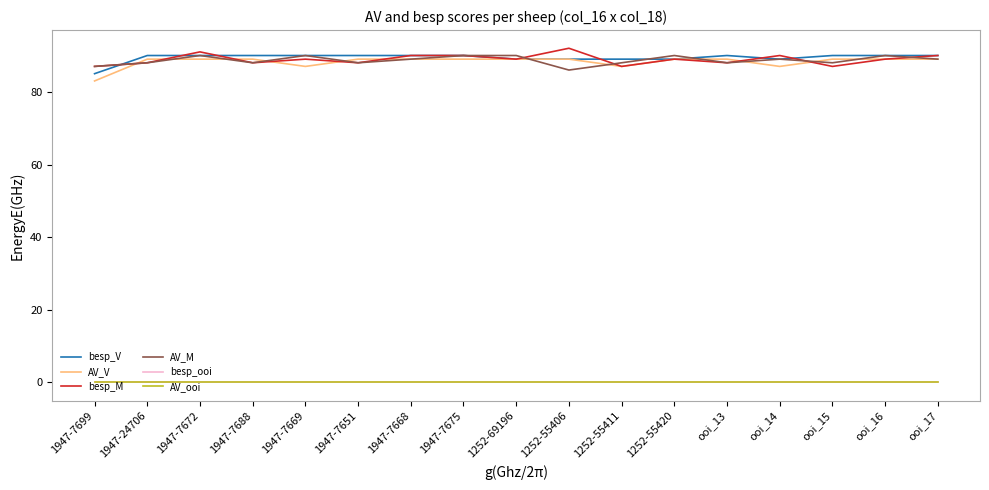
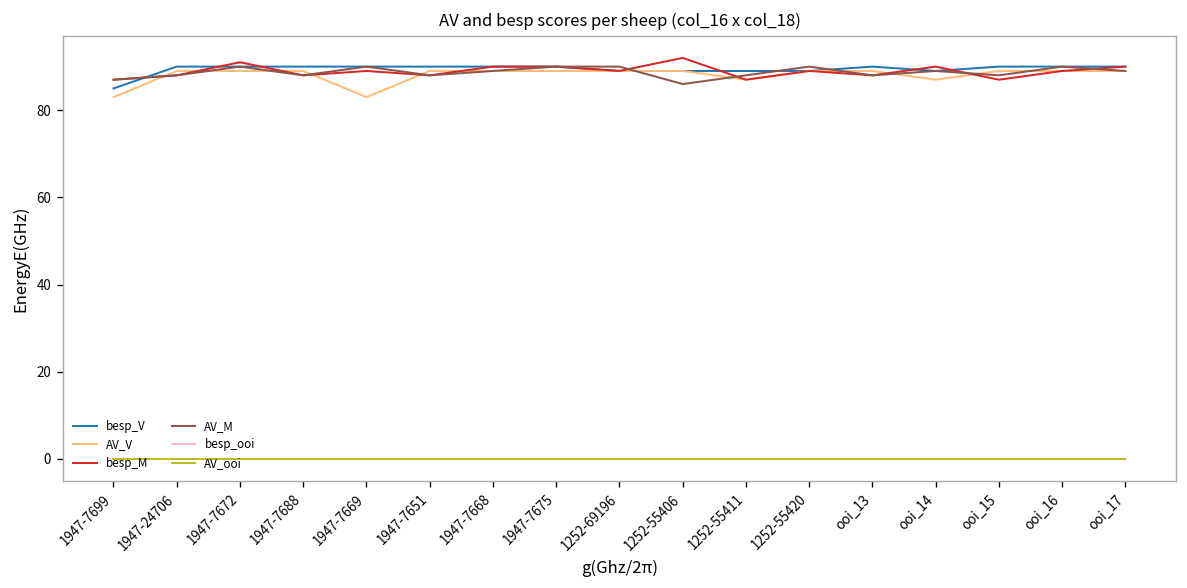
AV_V, 1947-7669: 87 -> 83
